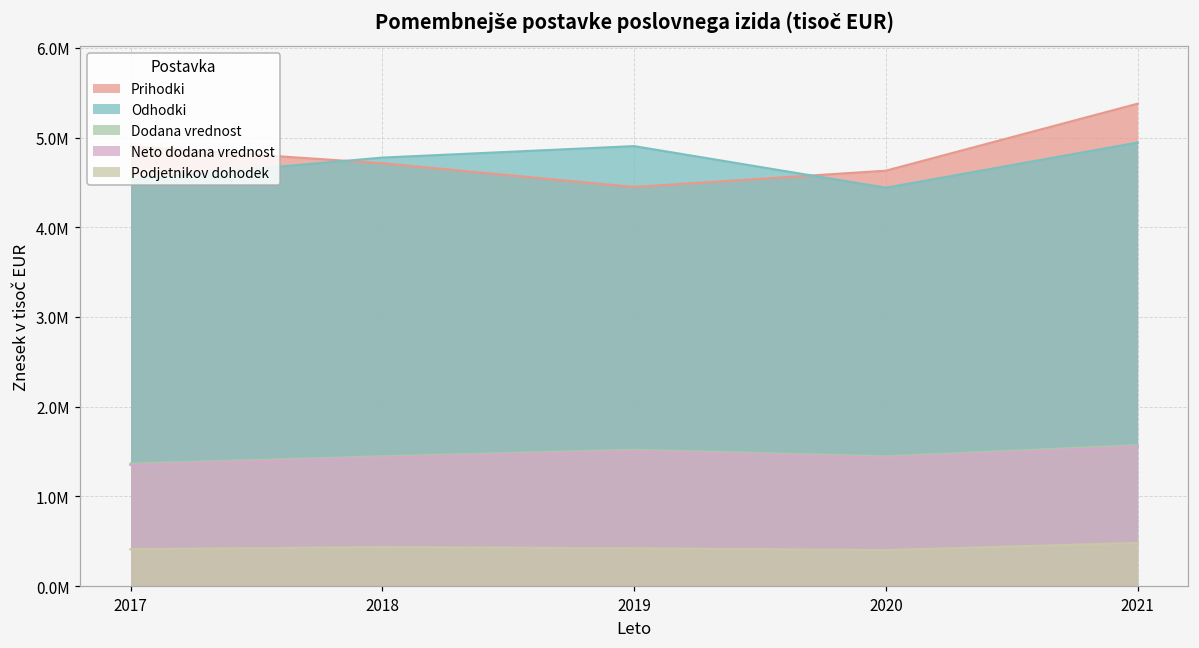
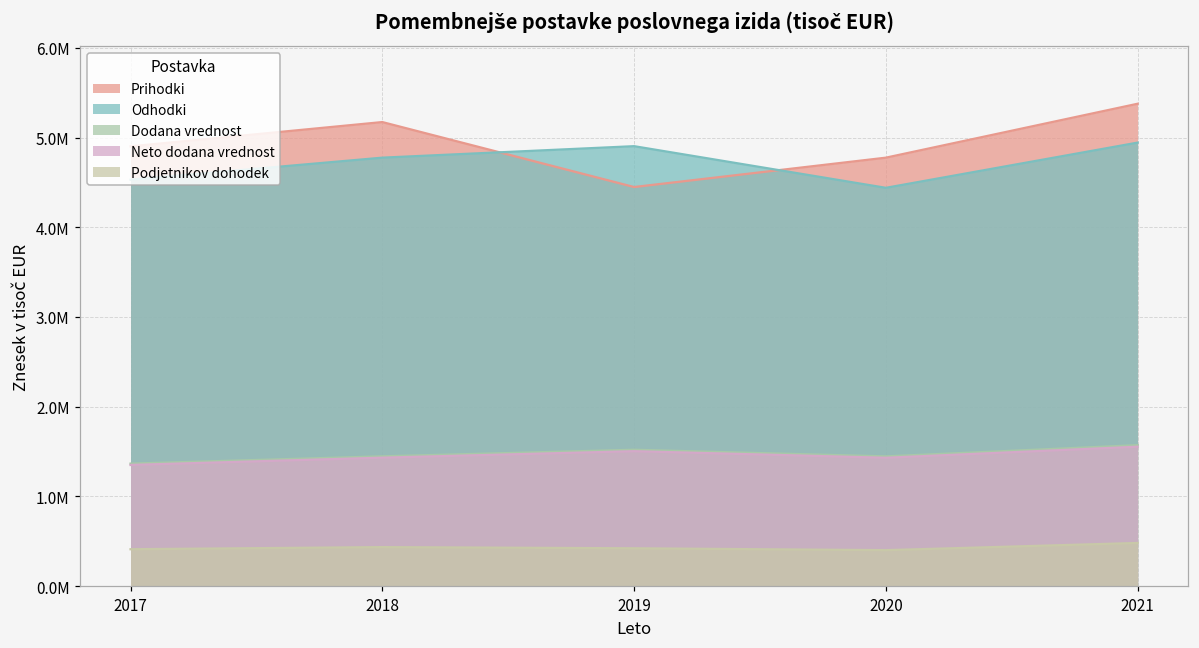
Prihodki, 2018: 4700000 -> 5200000
Prihodki, 2020: 4600000 -> 4800000
